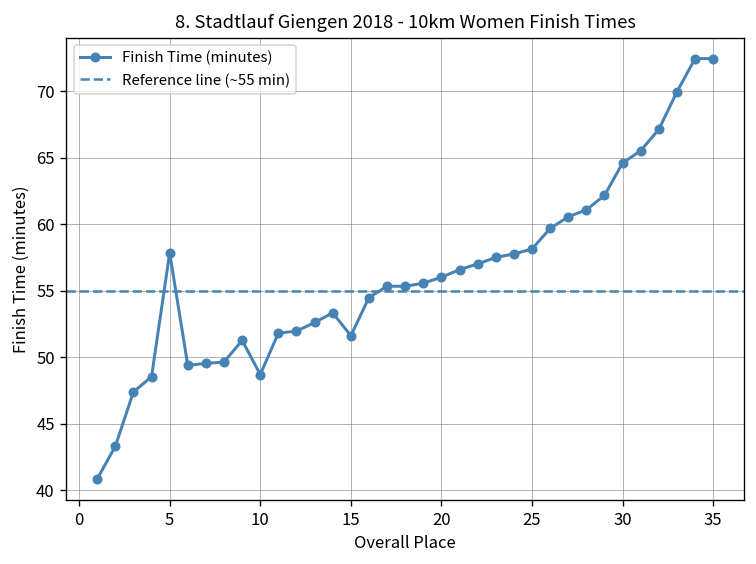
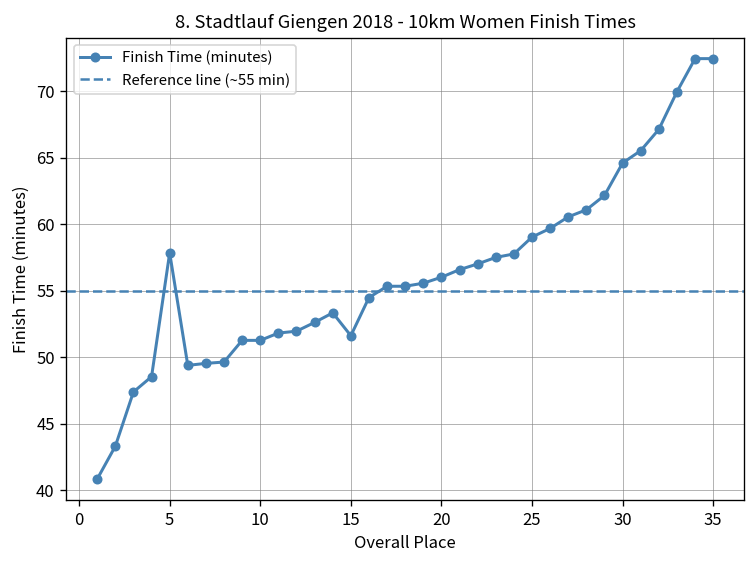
10: 48.7 -> 51.3
25: 58.2 -> 59.1
